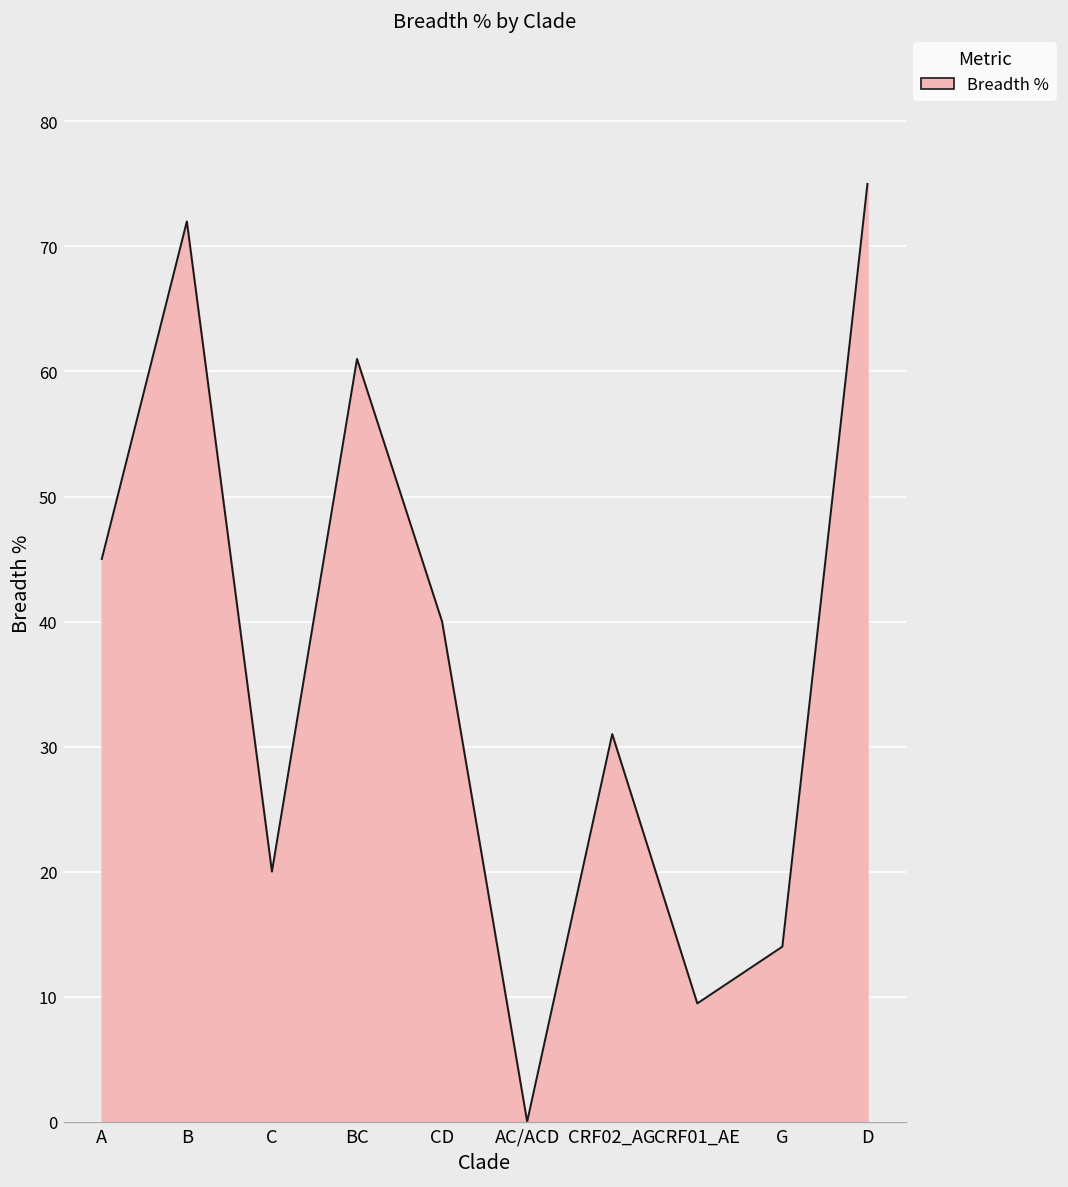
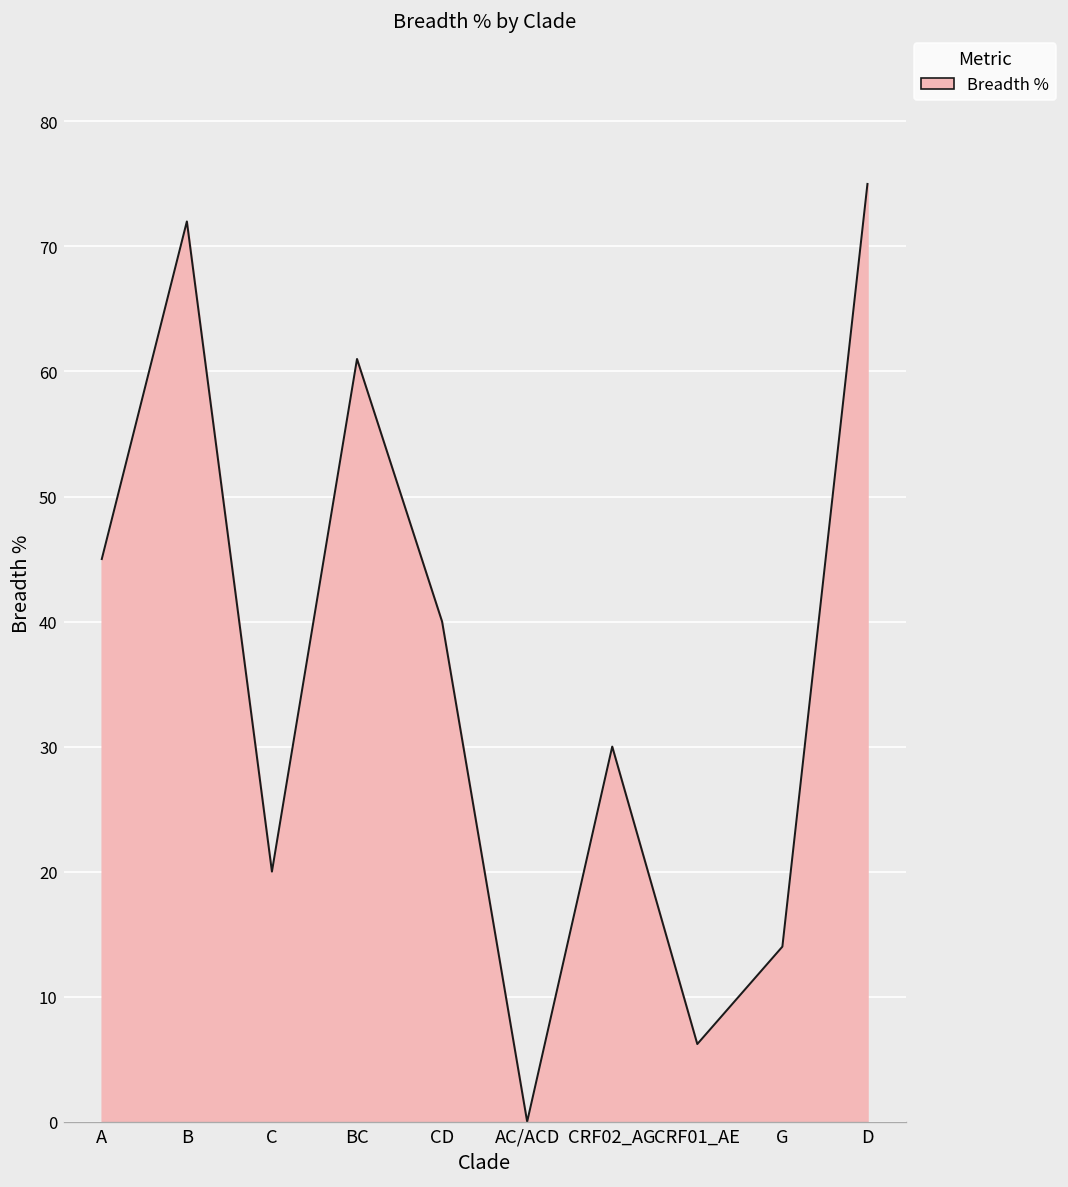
CRF02_AG: 31 -> 30
CRF01_AE: 9.5 -> 6.2
